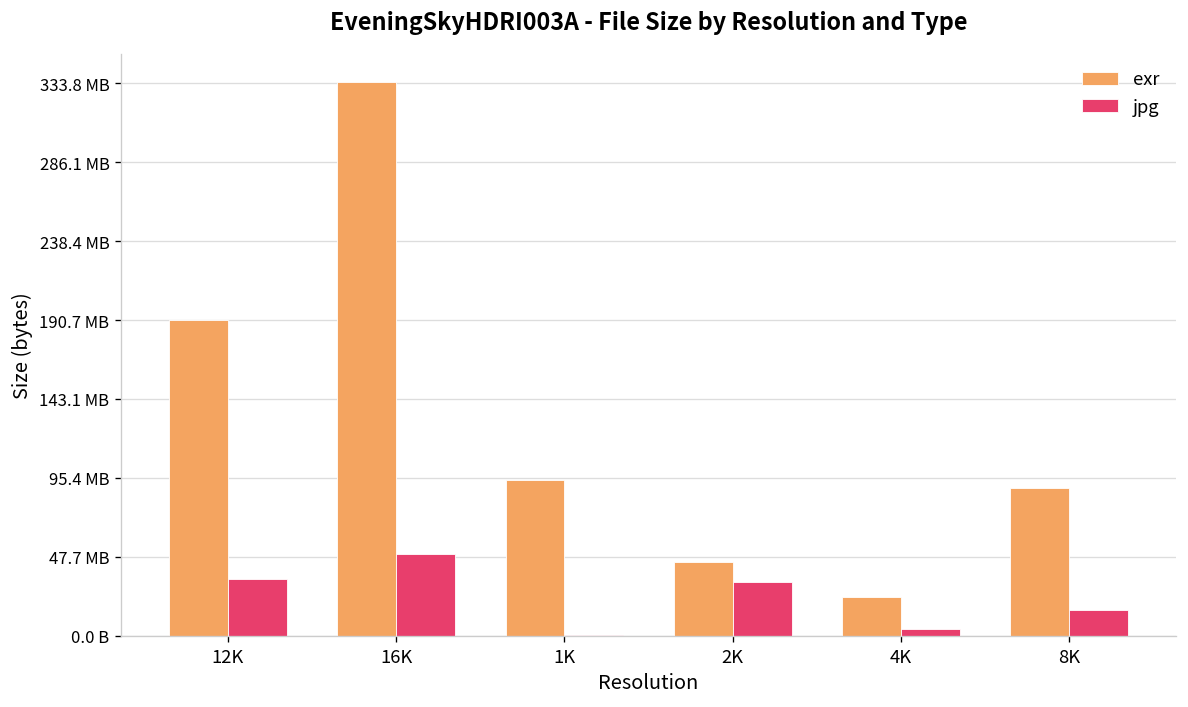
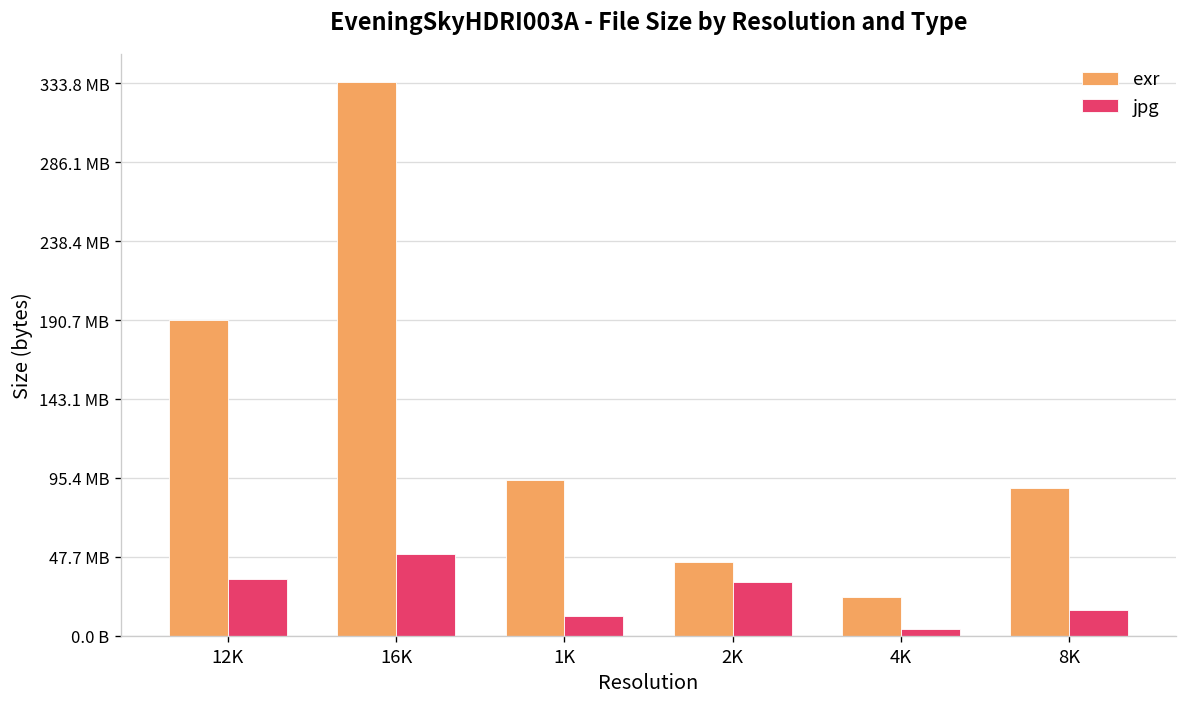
jpg, 1K: 0 MB -> 12 MB
